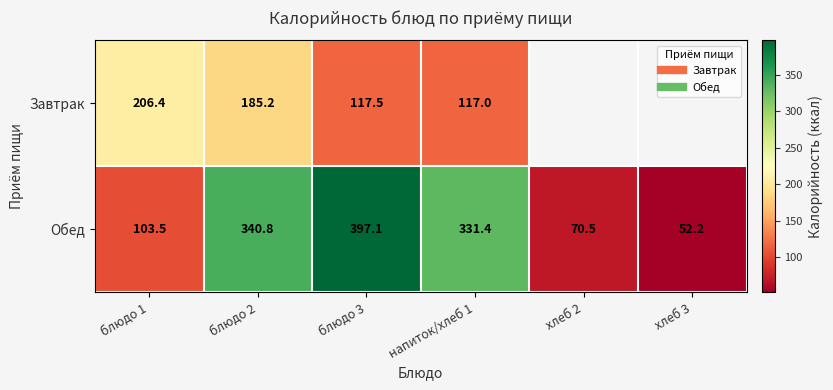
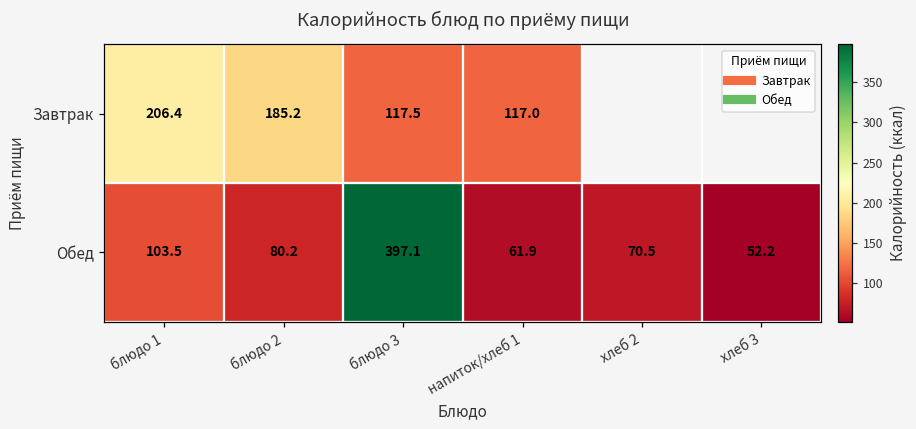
Обед, блюдо 2: 340.8 -> 80.2
Обед, напиток/хлеб 1: 331.4 -> 61.9
